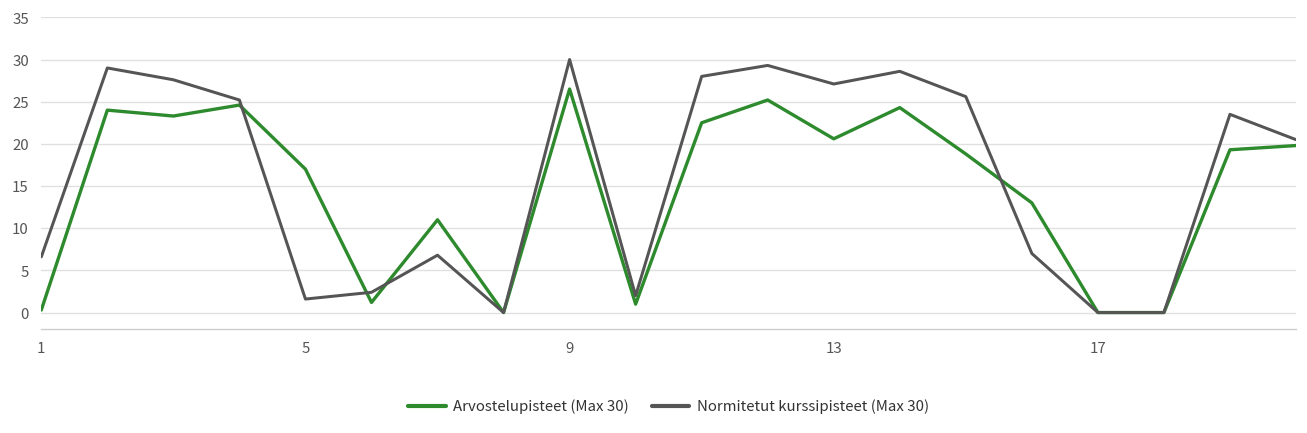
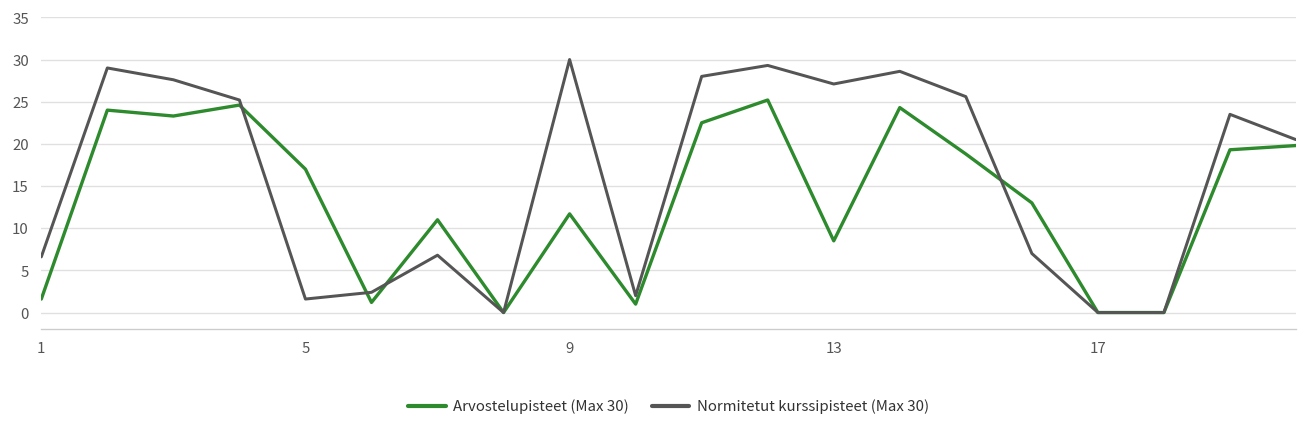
Arvostelupisteet (Max 30), 1: 0 -> 2
Arvostelupisteet (Max 30), 9: 27 -> 12
Arvostelupisteet (Max 30), 13: 21 -> 9
